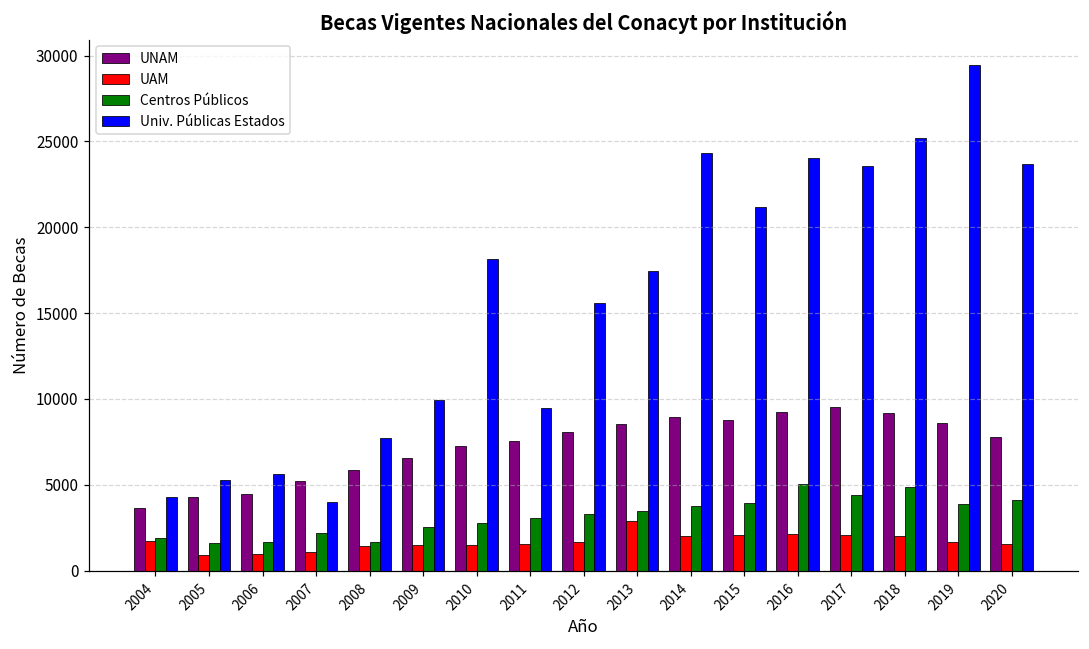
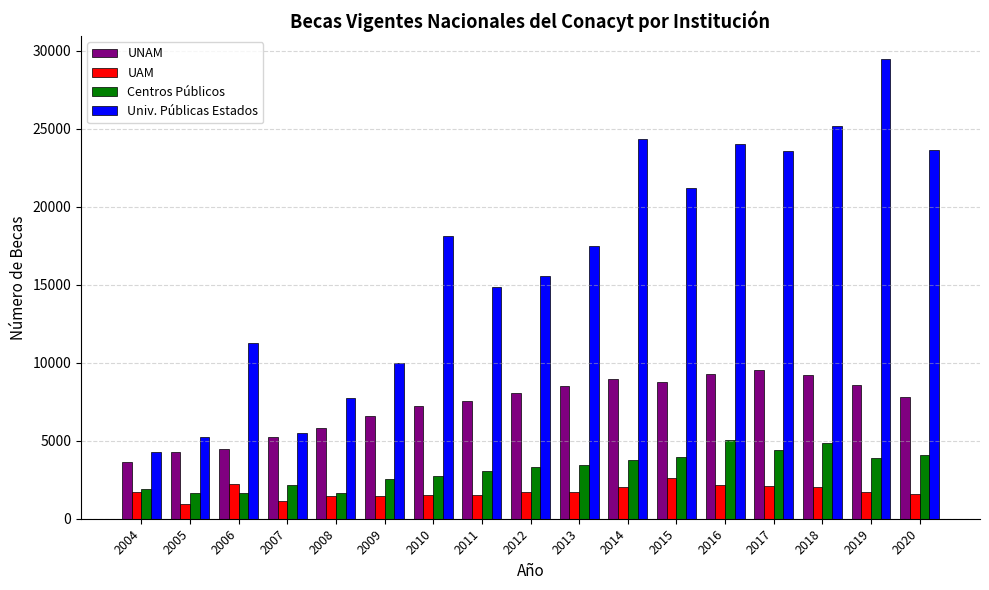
UAM, 2006: 1000 -> 2200
Univ. Públicas Estados, 2006: 5600 -> 11200
Univ. Públicas Estados, 2007: 4000 -> 5500
Univ. Públicas Estados, 2011: 9500 -> 14900
UAM, 2013: 2900 -> 1700
UAM, 2015: 2100 -> 2600
